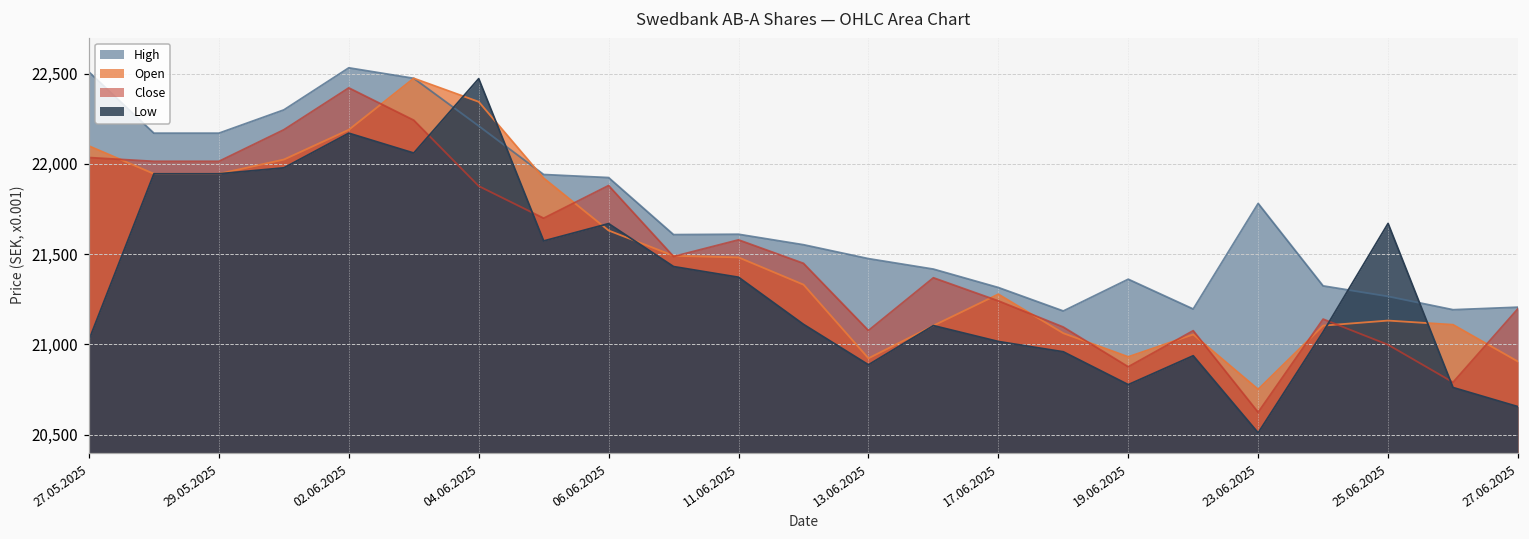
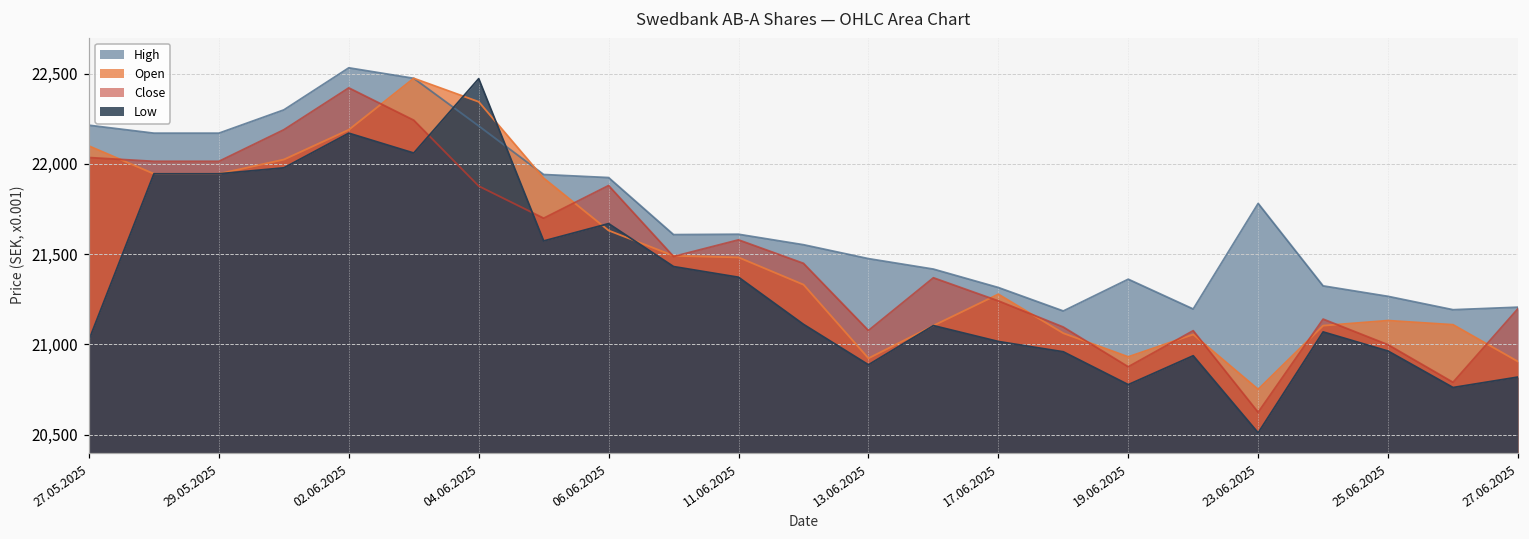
High, 27.05.2025: 22,510 -> 22,210
Low, 25.06.2025: 21,670 -> 20,960
Low, 27.06.2025: 20,660 -> 20,820
